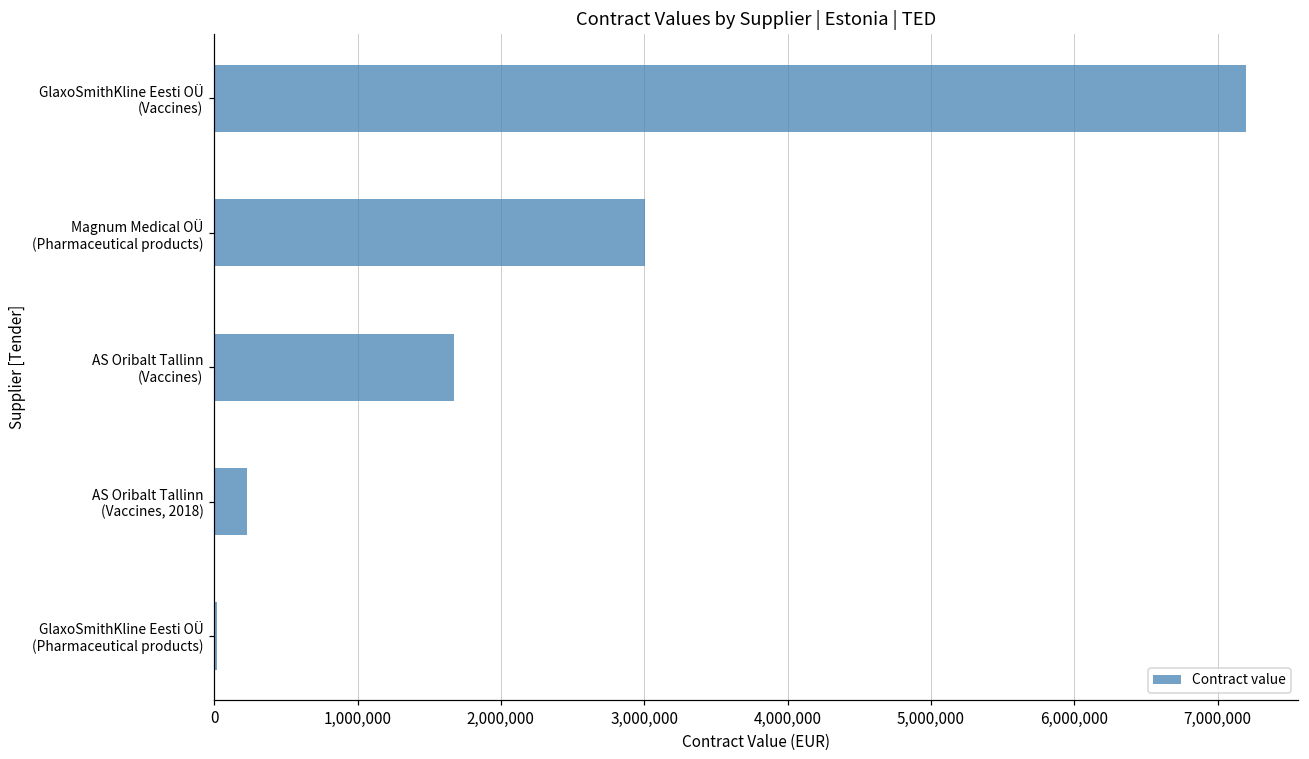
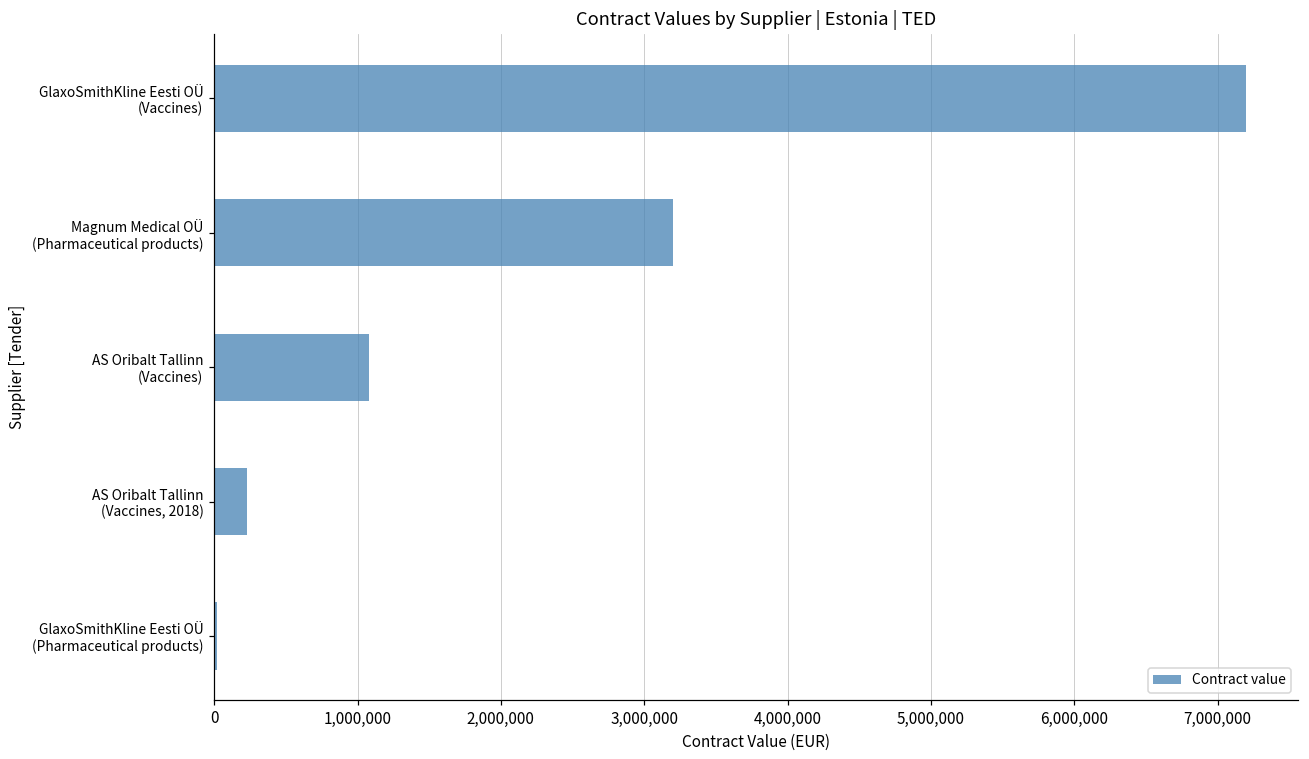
Magnum Medical OÜ (Pharmaceutical products): 3,000,000 -> 3,200,000
AS Oribalt Tallinn (Vaccines): 1,680,000 -> 1,080,000
